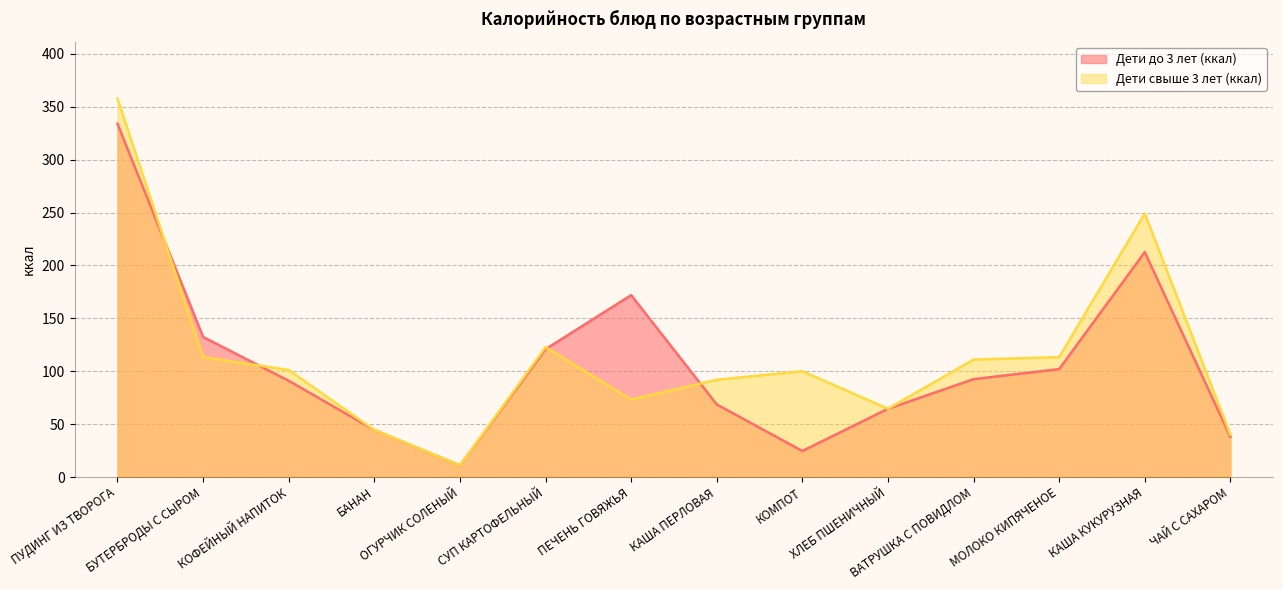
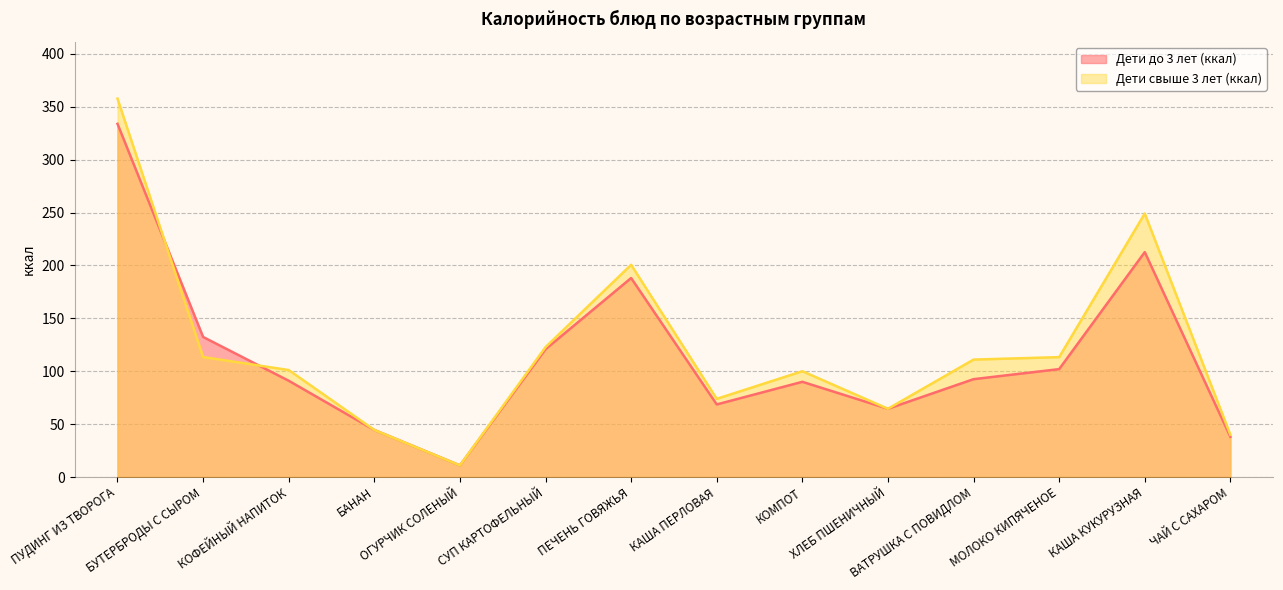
Дети до 3 лет (ккал), ПЕЧЕНЬ ГОВЯЖЬЯ: 172 -> 188
Дети свыше 3 лет (ккал), ПЕЧЕНЬ ГОВЯЖЬЯ: 73 -> 201
Дети свыше 3 лет (ккал), КАША ПЕРЛОВАЯ: 92 -> 74
Дети до 3 лет (ккал), КОМПОТ: 25 -> 90
